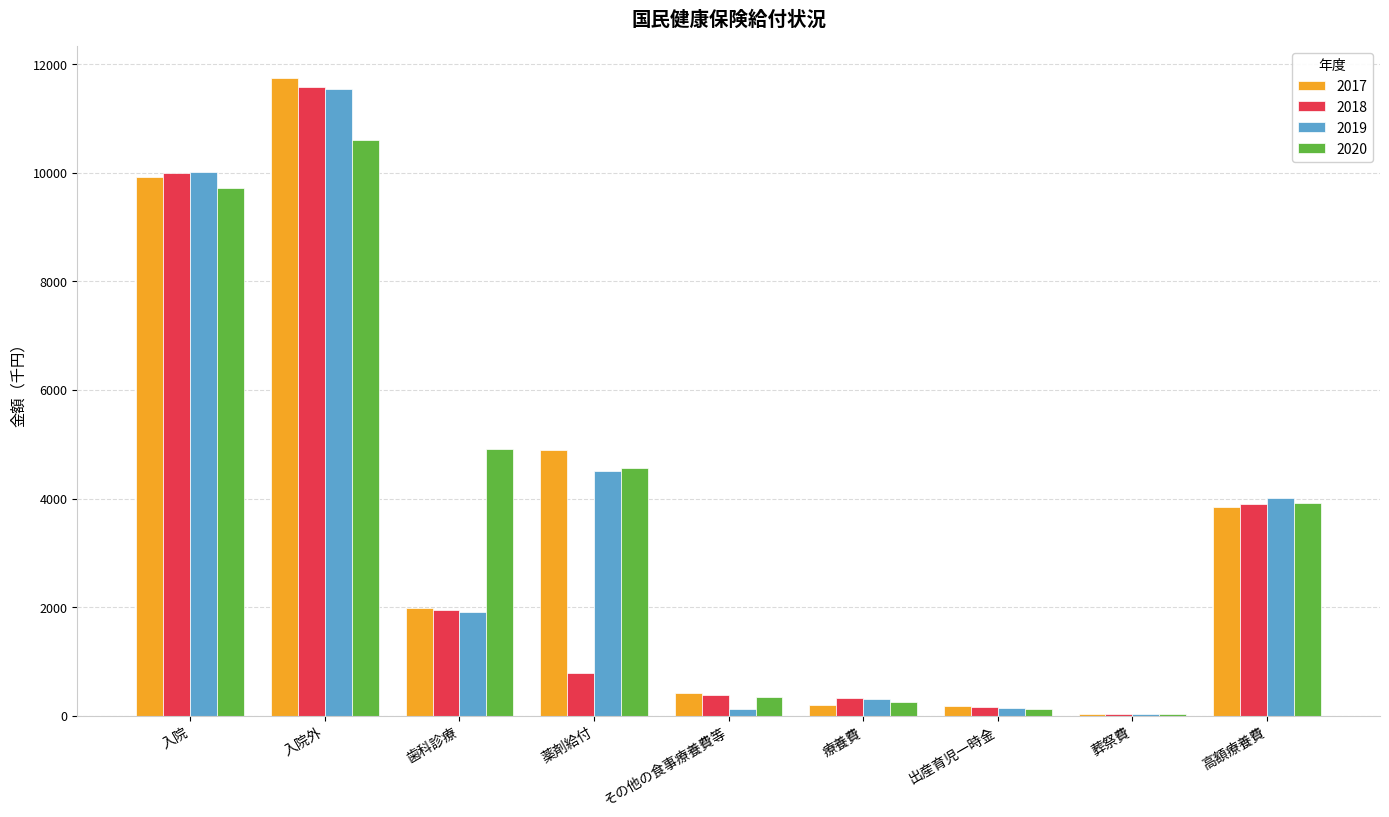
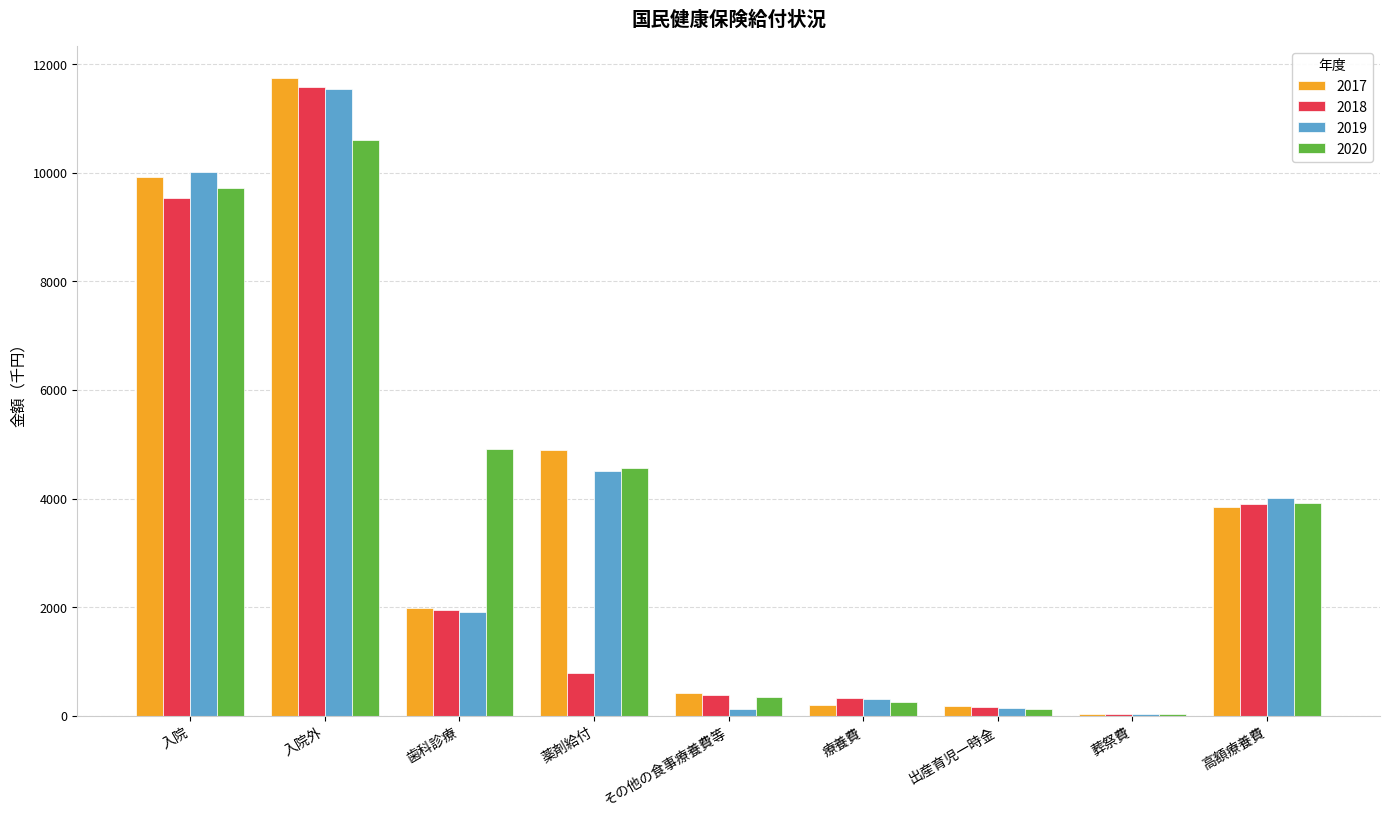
2018, 入院: 10000 -> 9500
